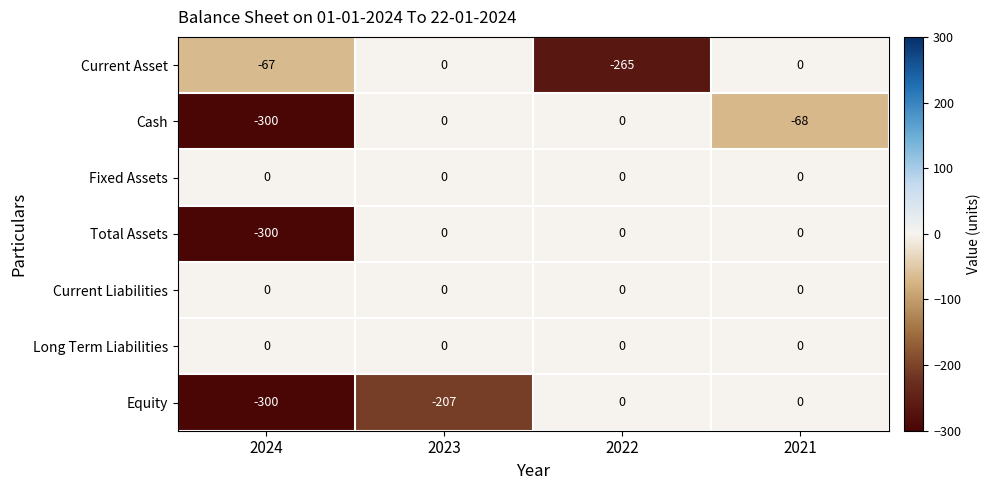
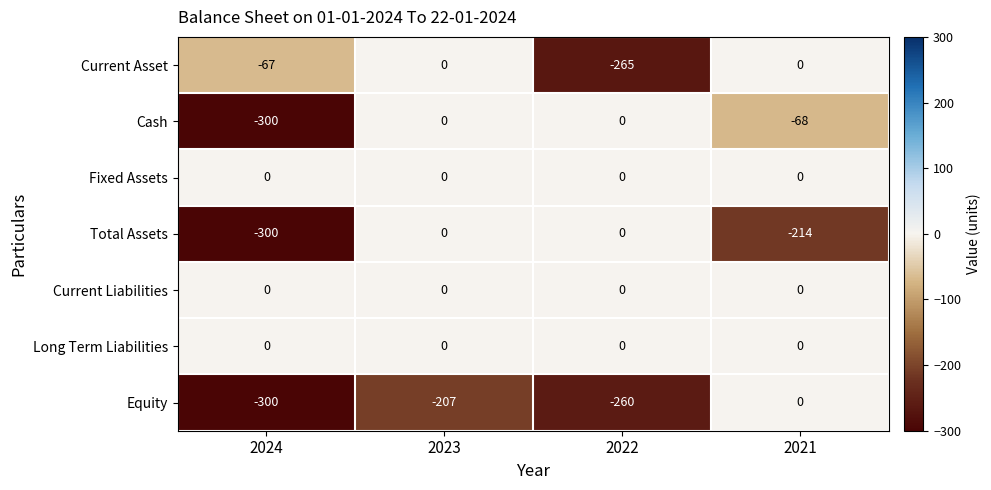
Total Assets, 2021: 0 -> -214
Equity, 2022: 0 -> -260
